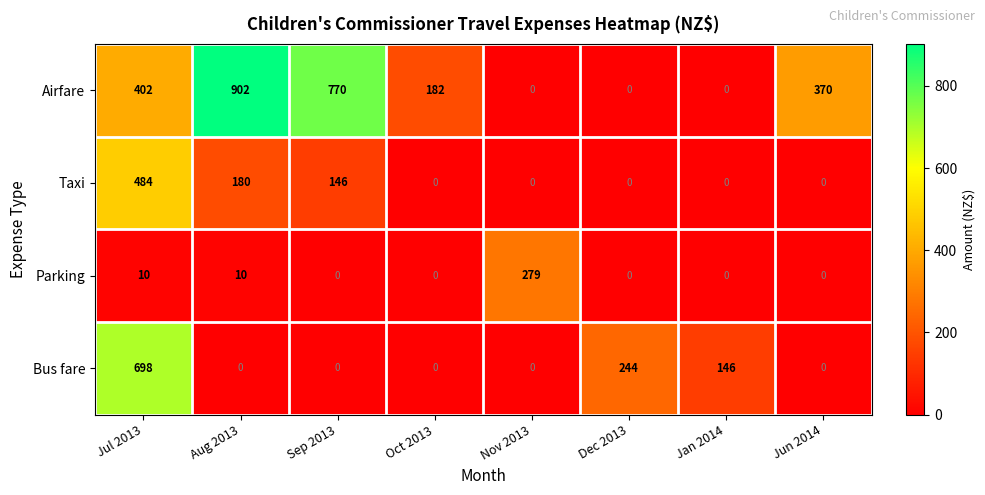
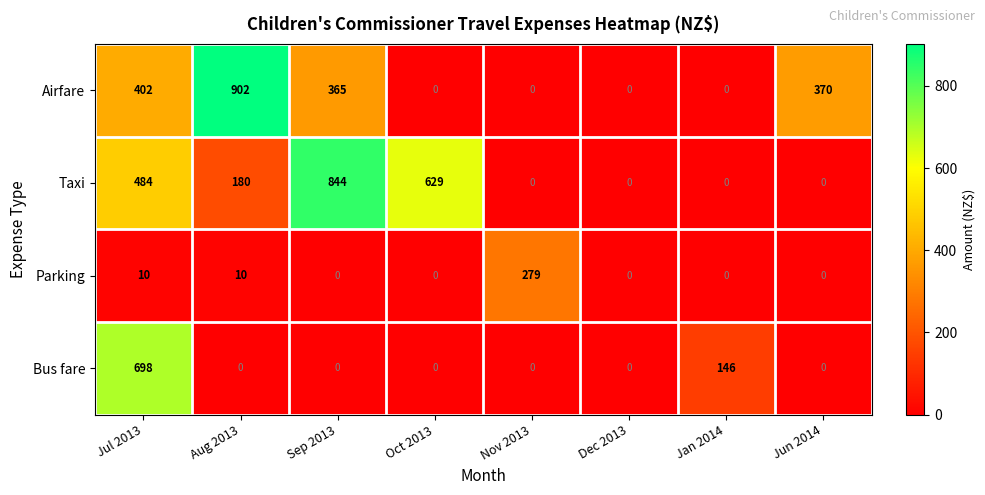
Airfare, Sep 2013: 770 -> 365
Airfare, Oct 2013: 182 -> 0
Taxi, Sep 2013: 146 -> 844
Taxi, Oct 2013: 0 -> 629
Bus fare, Dec 2013: 244 -> 0
